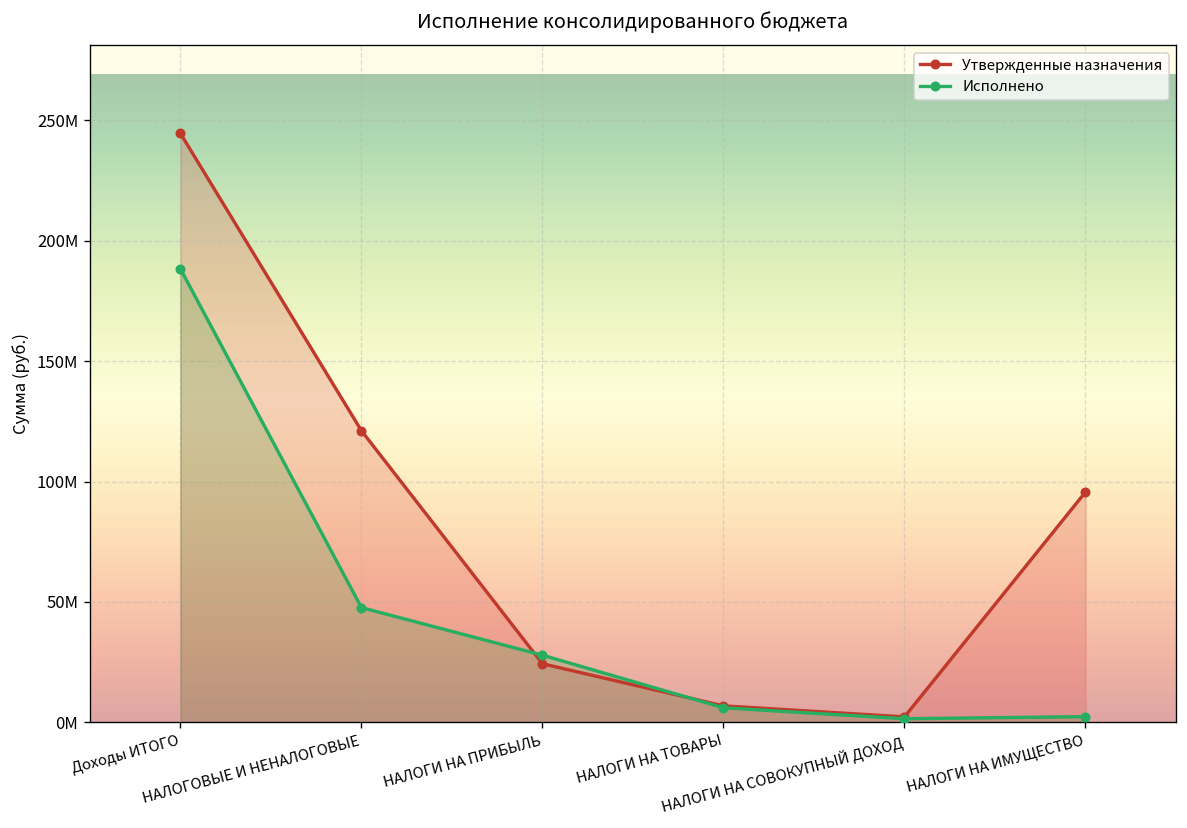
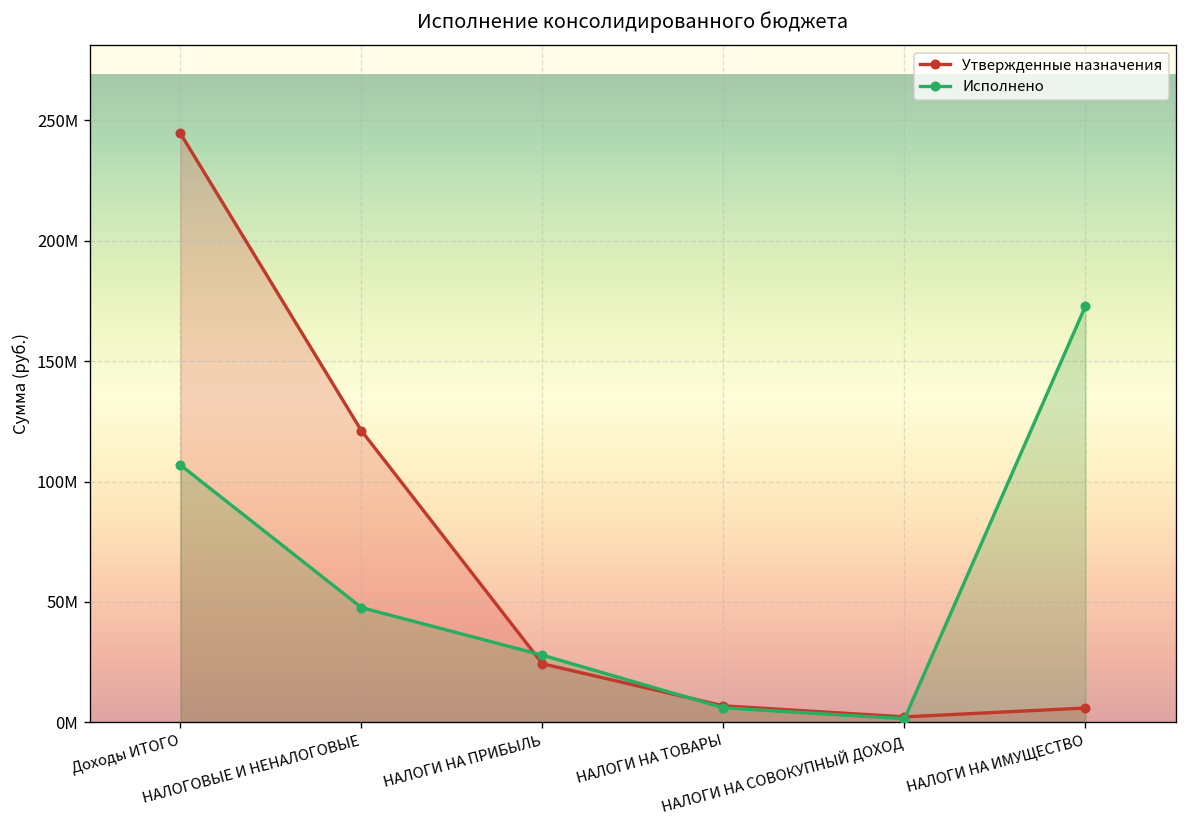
Исполнено, Доходы ИТОГО: 188000000 -> 107000000
Утвержденные назначения, НАЛОГИ НА ИМУЩЕСТВО: 96000000 -> 6000000
Исполнено, НАЛОГИ НА ИМУЩЕСТВО: 2000000 -> 173000000
